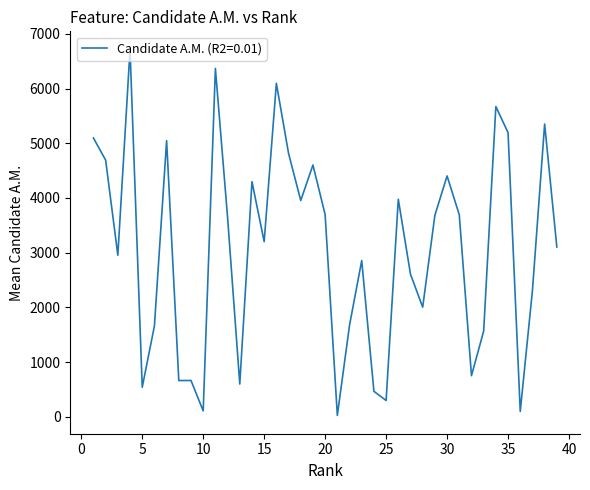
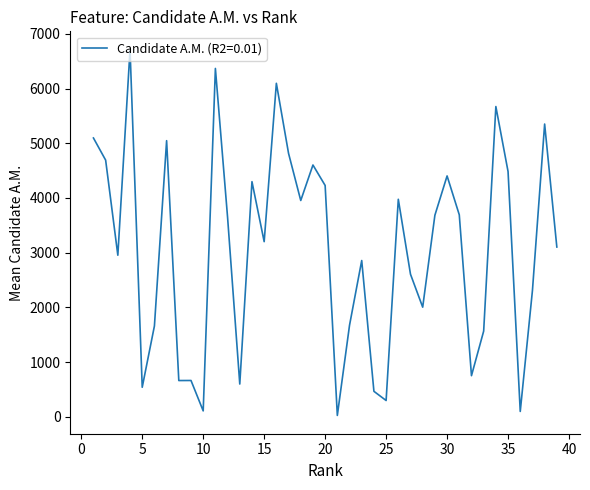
20: 3700 -> 4200
35: 5200 -> 4500
